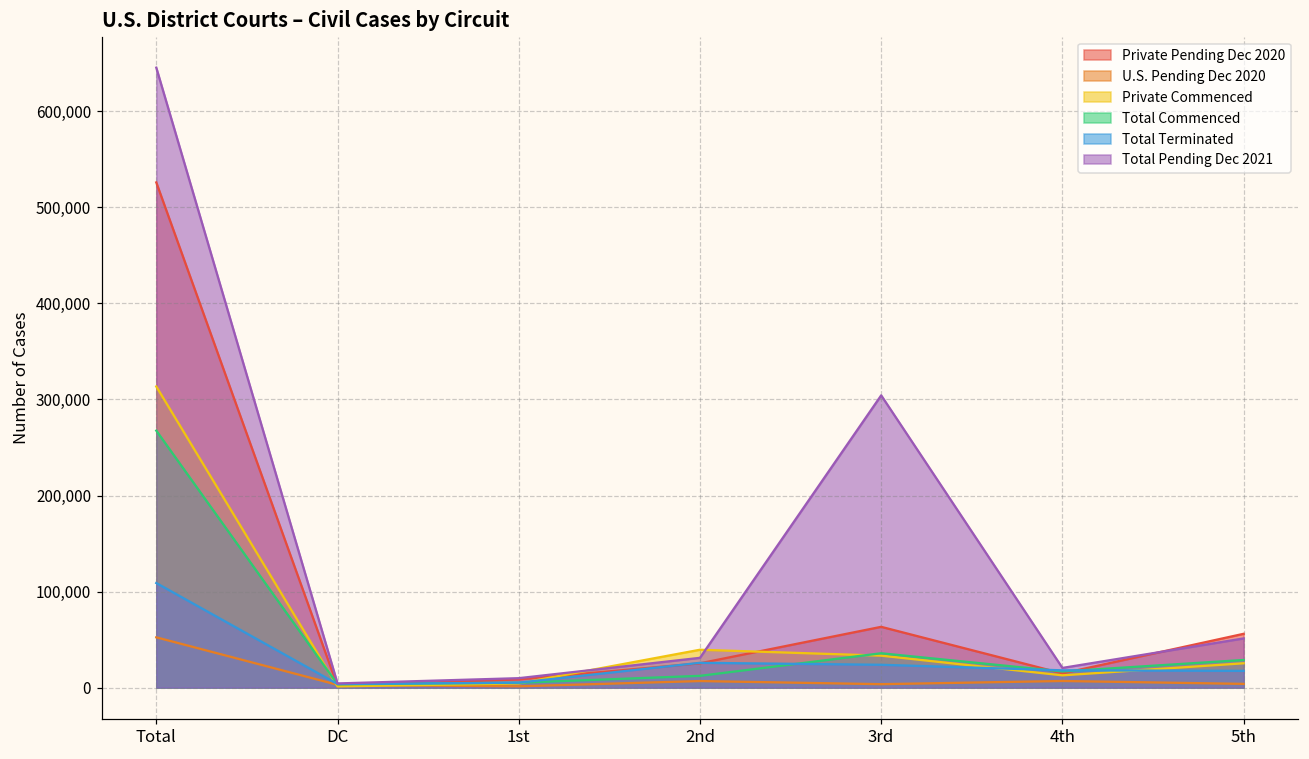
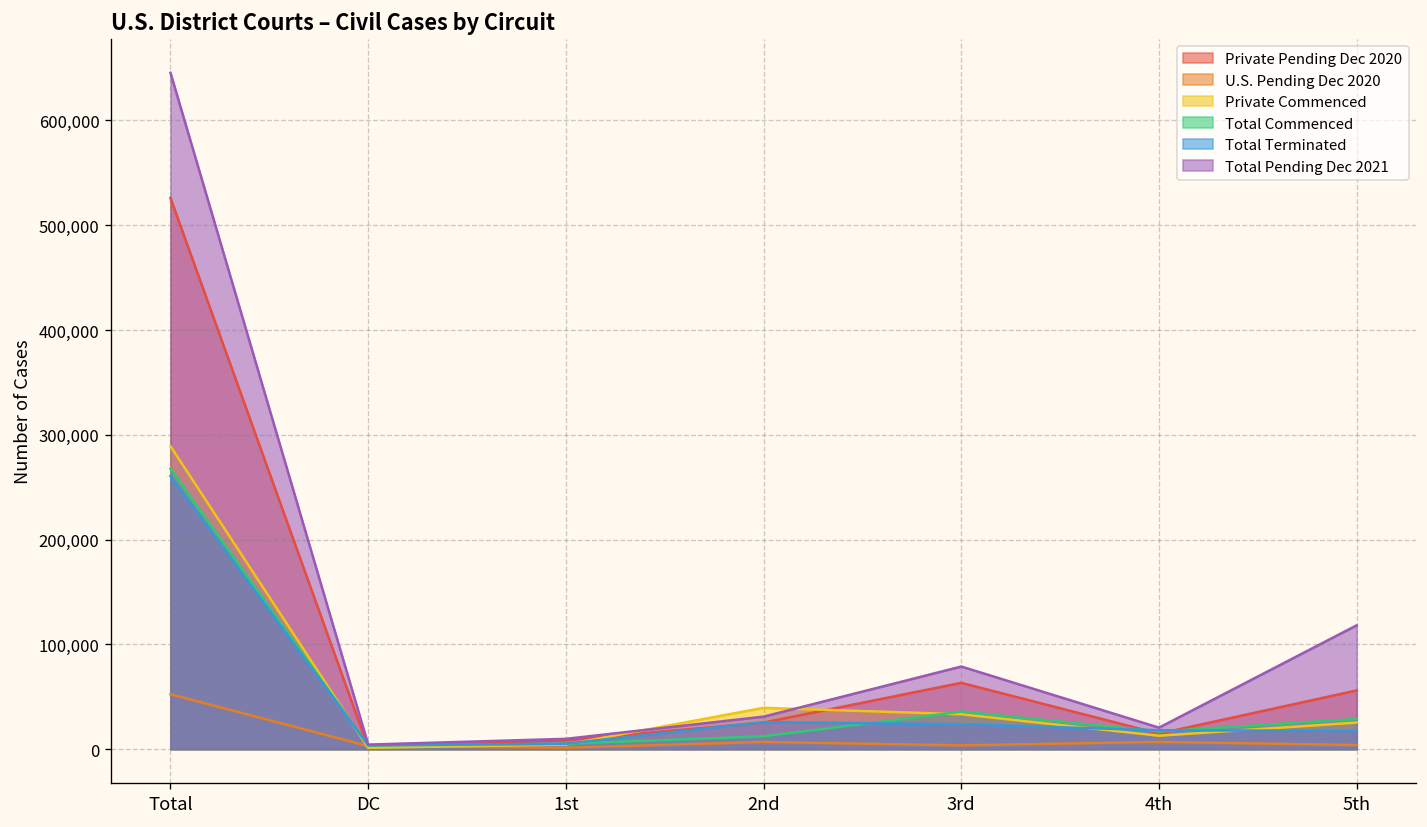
Private Commenced, Total: 310,000 -> 290,000
Total Terminated, Total: 110,000 -> 260,000
Total Pending Dec 2021, 3rd: 300,000 -> 80,000
Total Pending Dec 2021, 5th: 50,000 -> 120,000
